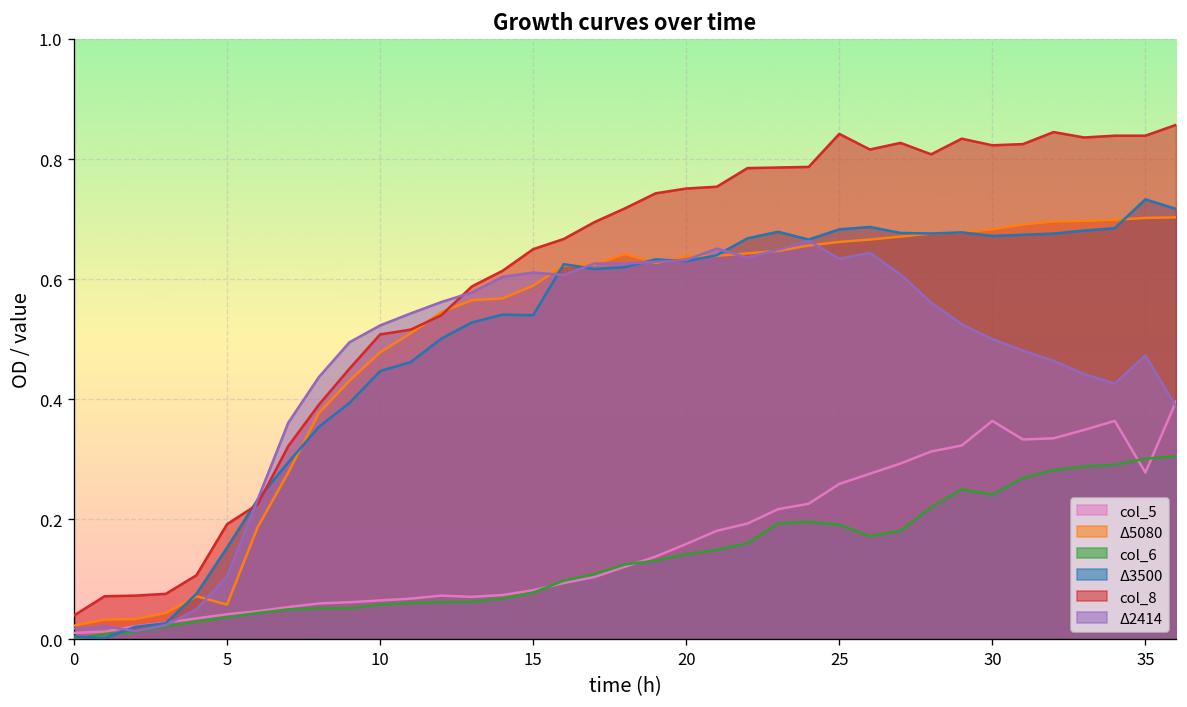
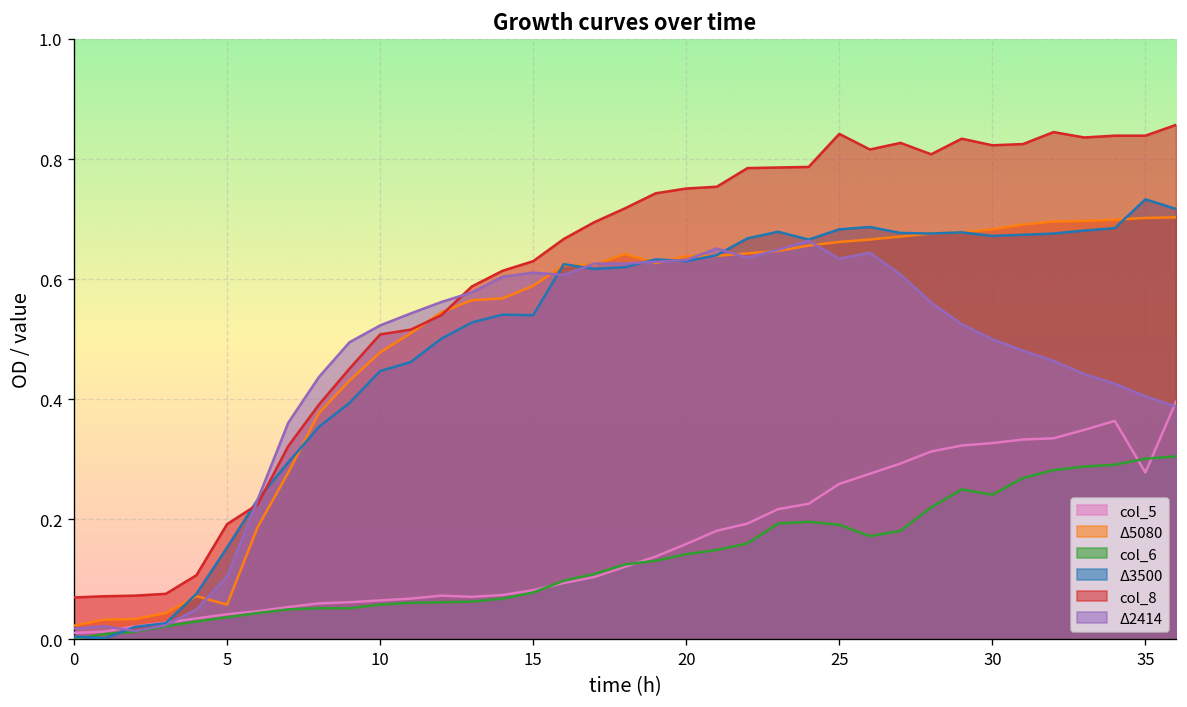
col_8, 0: 0.04 -> 0.07
col_8, 15: 0.65 -> 0.63
col_5, 30: 0.36 -> 0.33
Δ2414, 35: 0.47 -> 0.41
